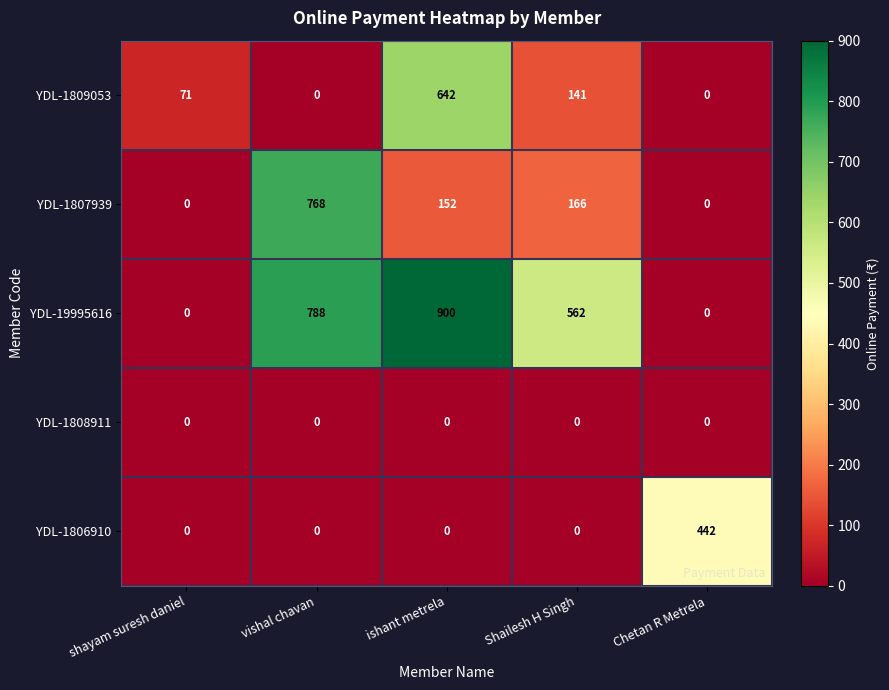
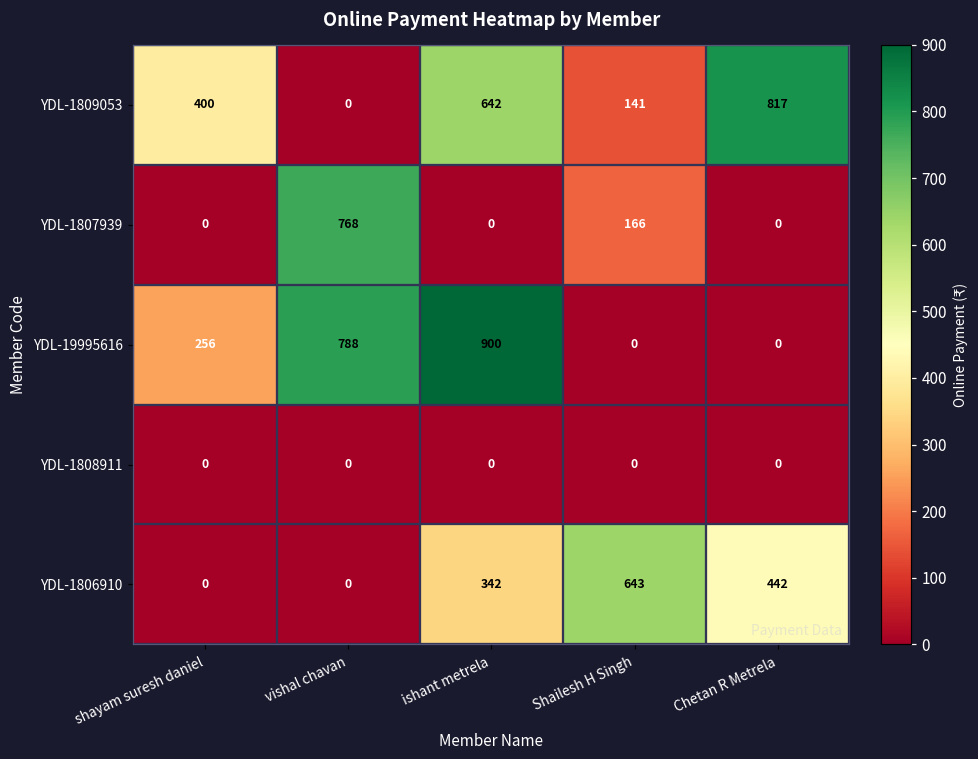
YDL-1809053, shayam suresh daniel: 71 -> 400
YDL-1809053, Chetan R Metrela: 0 -> 817
YDL-1807939, ishant metrela: 152 -> 0
YDL-19995616, shayam suresh daniel: 0 -> 256
YDL-19995616, Shailesh H Singh: 562 -> 0
YDL-1806910, ishant metrela: 0 -> 342
YDL-1806910, Shailesh H Singh: 0 -> 643
